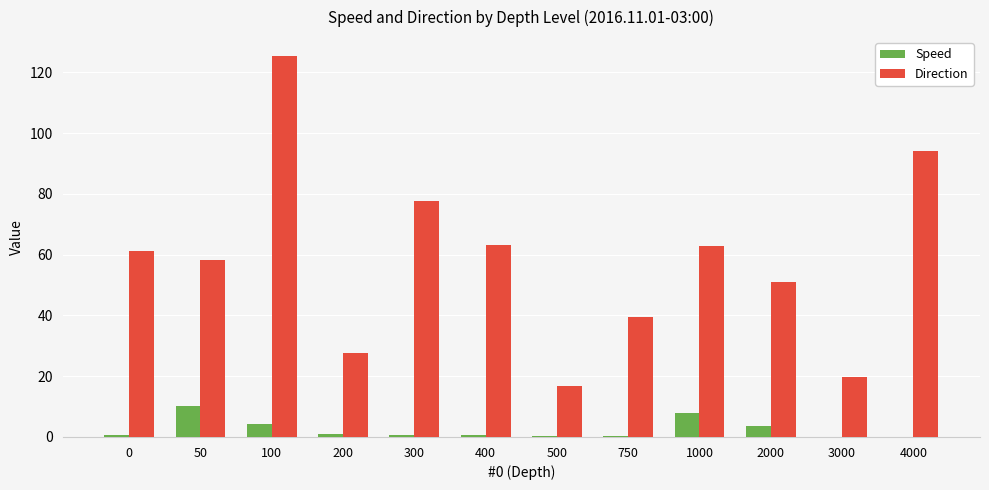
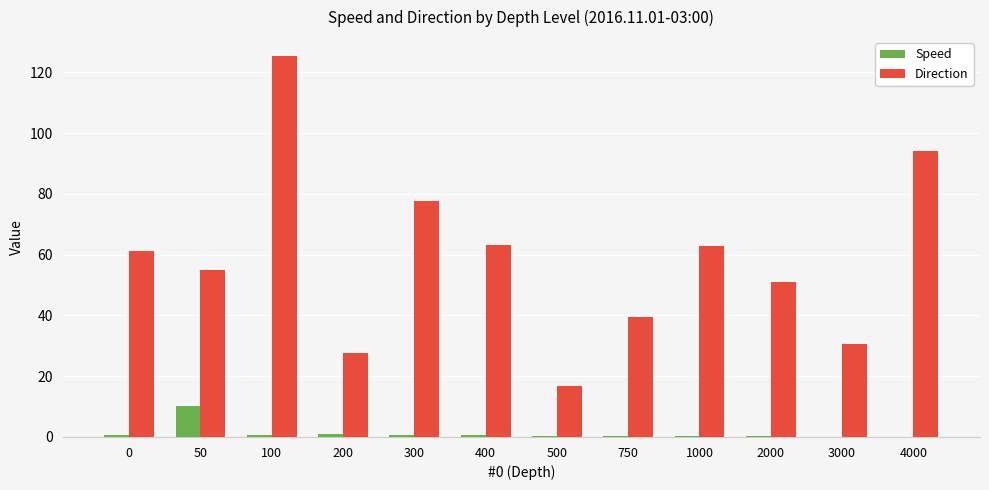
Direction, 50: 58 -> 55
Speed, 100: 4 -> 1
Speed, 1000: 8 -> 0
Speed, 2000: 4 -> 0
Direction, 3000: 20 -> 30
